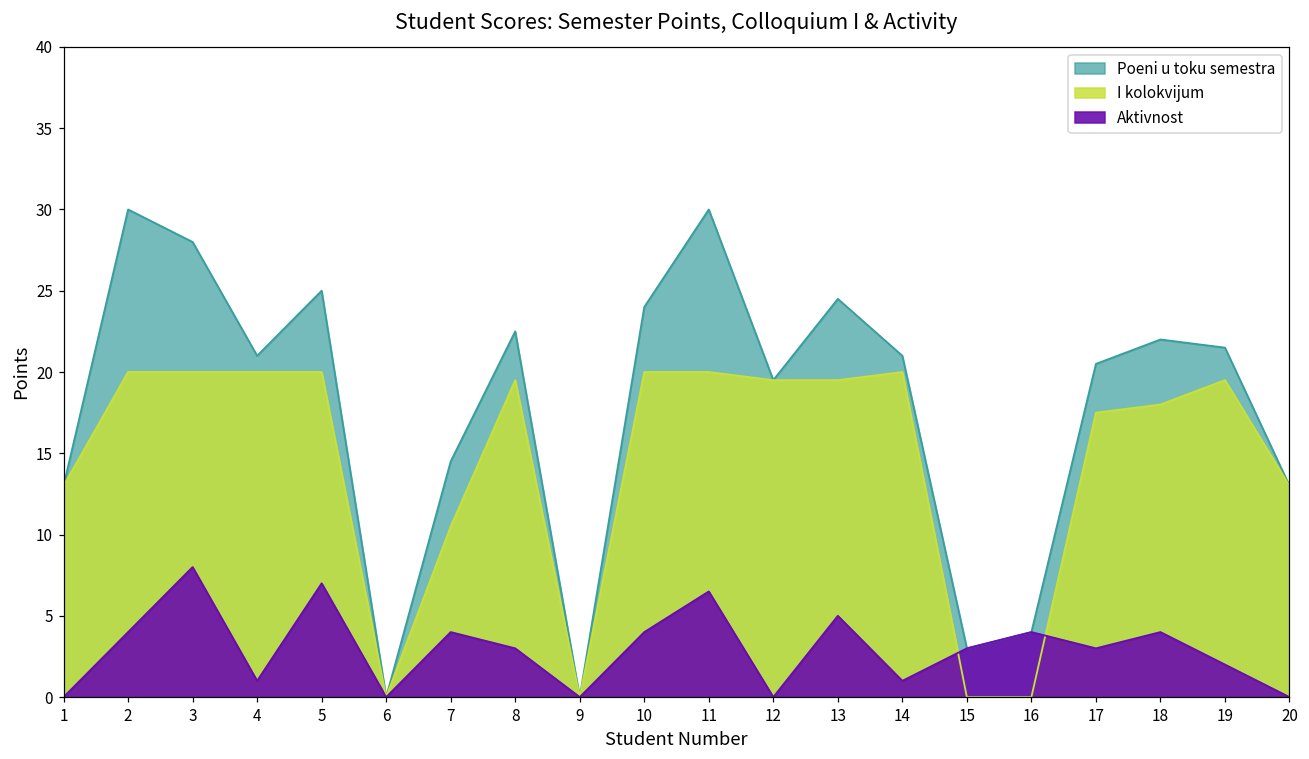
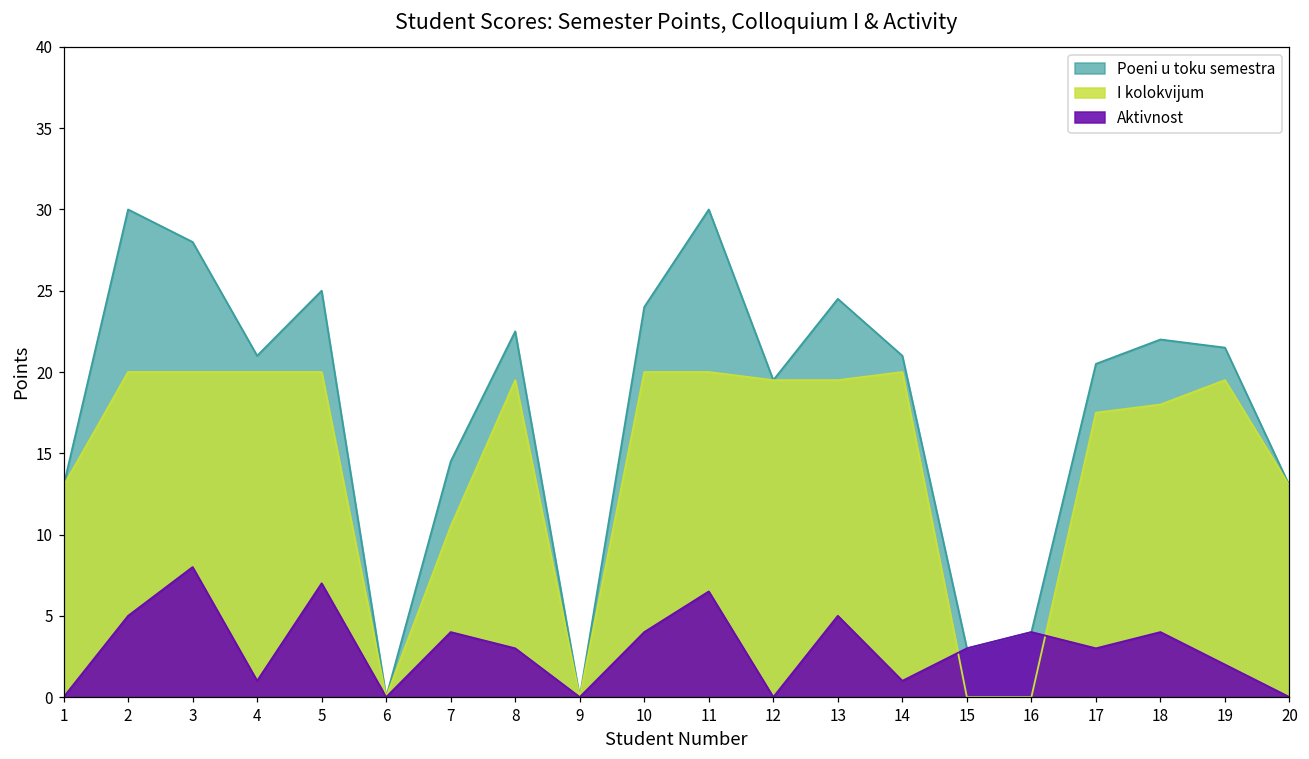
Aktivnost, 2: 4 -> 5
